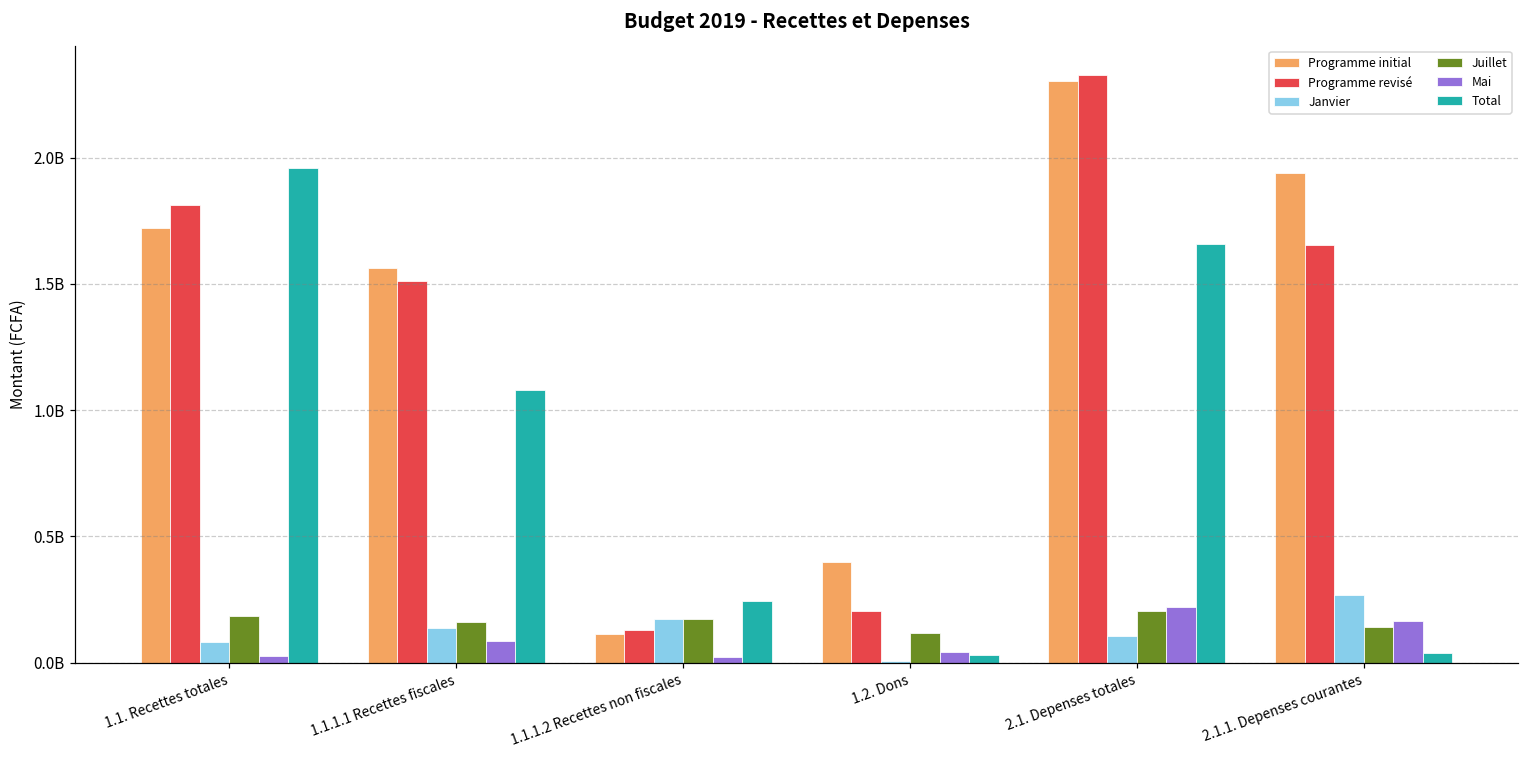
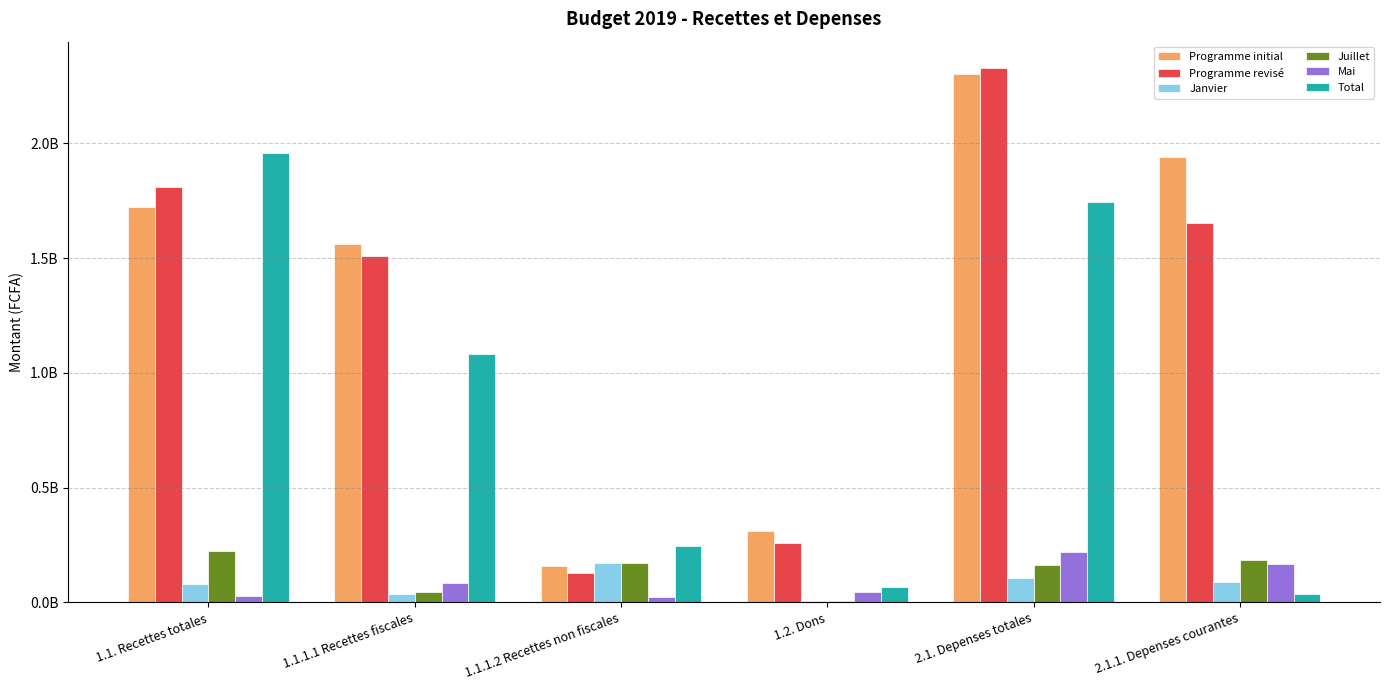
Juillet, 1.1. Recettes totales: 180000000 -> 230000000
Janvier, 1.1.1.1 Recettes fiscales: 140000000 -> 40000000
Juillet, 1.1.1.1 Recettes fiscales: 160000000 -> 50000000
Programme initial, 1.1.1.2 Recettes non fiscales: 110000000 -> 160000000
Programme initial, 1.2. Dons: 400000000 -> 310000000
Programme revisé, 1.2. Dons: 200000000 -> 260000000
Juillet, 1.2. Dons: 120000000 -> 0
Total, 1.2. Dons: 30000000 -> 70000000
Juillet, 2.1. Depenses totales: 200000000 -> 160000000
Total, 2.1. Depenses totales: 1660000000 -> 1740000000
Janvier, 2.1.1. Depenses courantes: 270000000 -> 90000000
Juillet, 2.1.1. Depenses courantes: 140000000 -> 180000000
